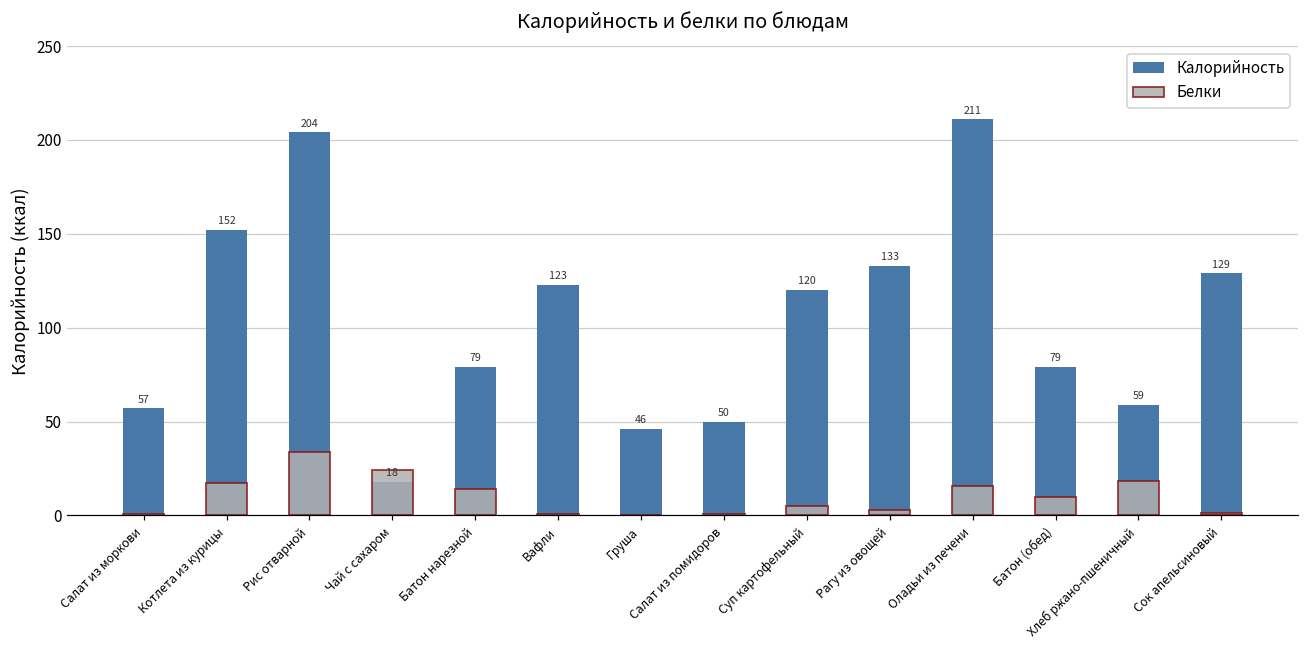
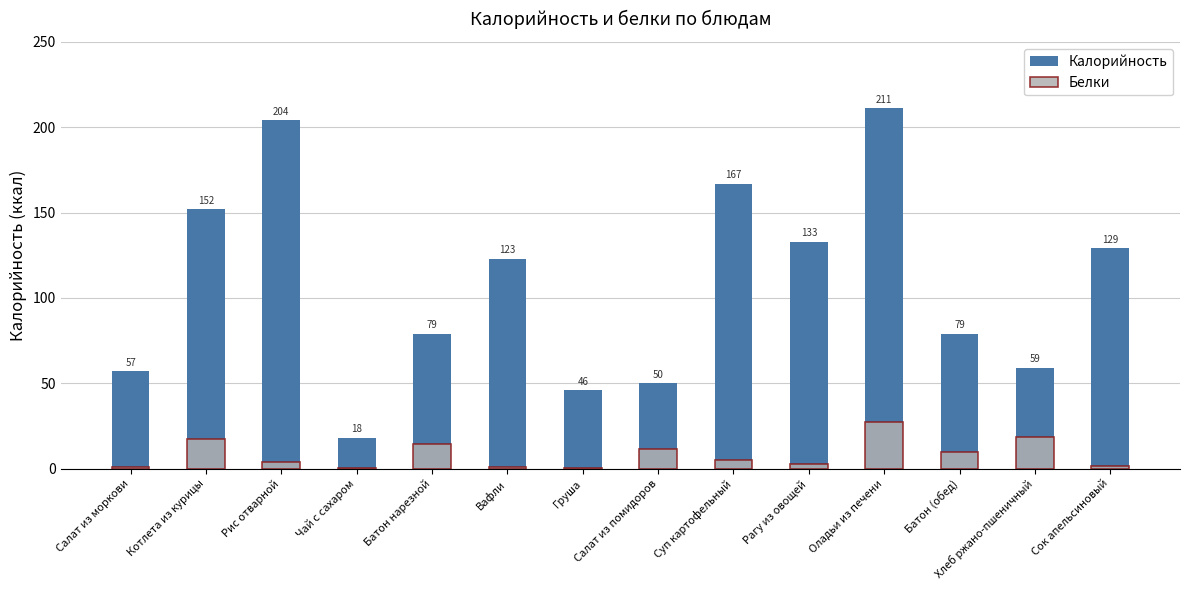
Белки, Рис отварной: 34 -> 4
Белки, Чай с сахаром: 24 -> 0
Белки, Салат из помидоров: 1 -> 11
Калорийность, Суп картофельный: 120 -> 167
Белки, Оладьи из печени: 16 -> 27
